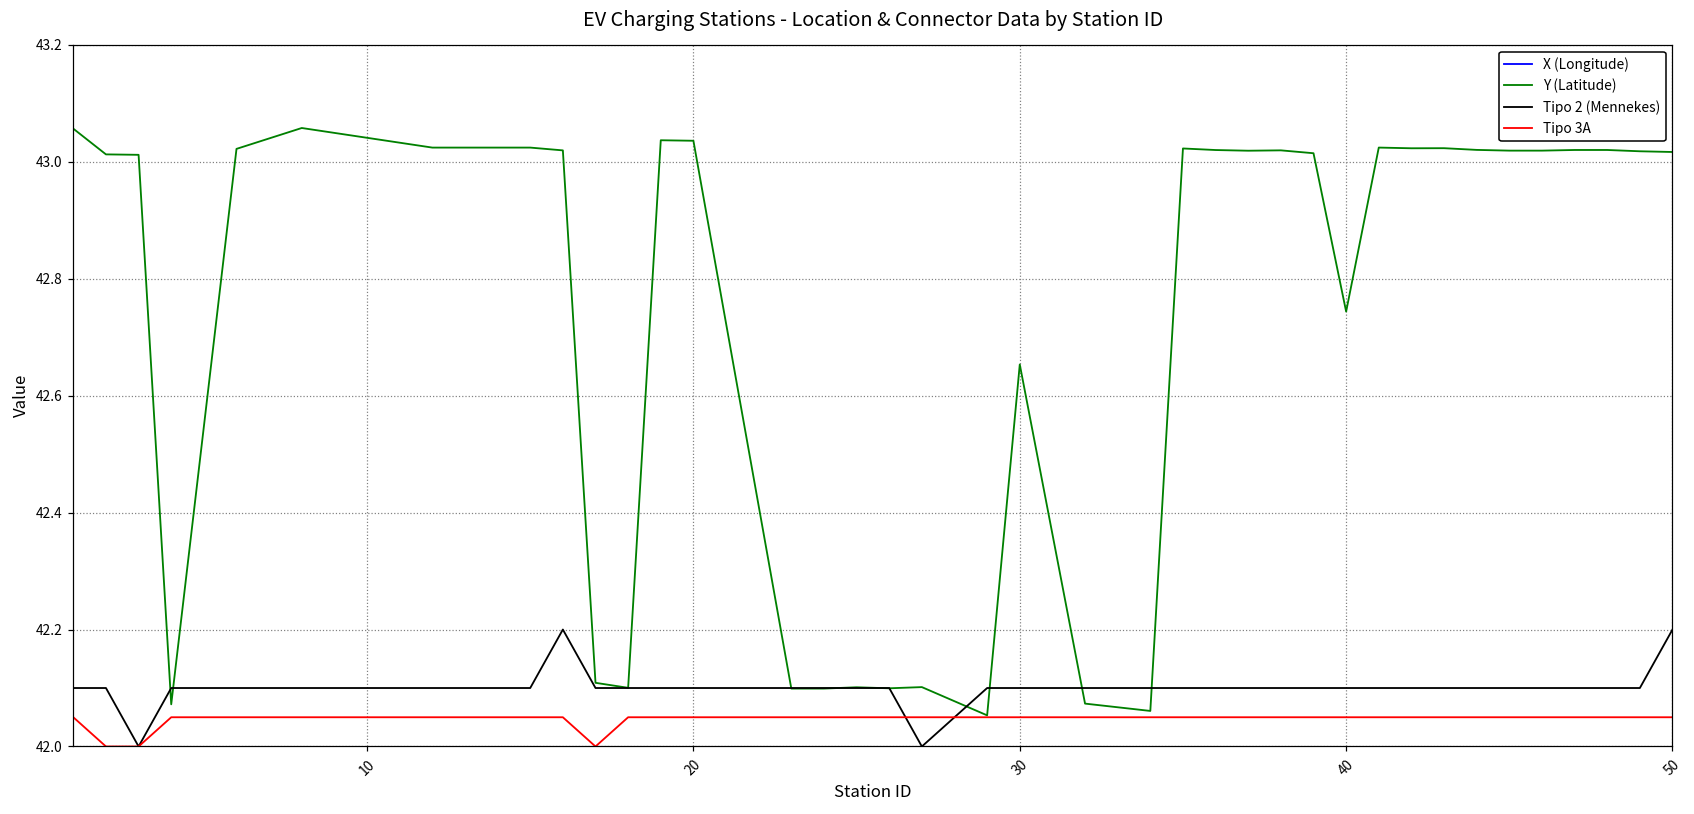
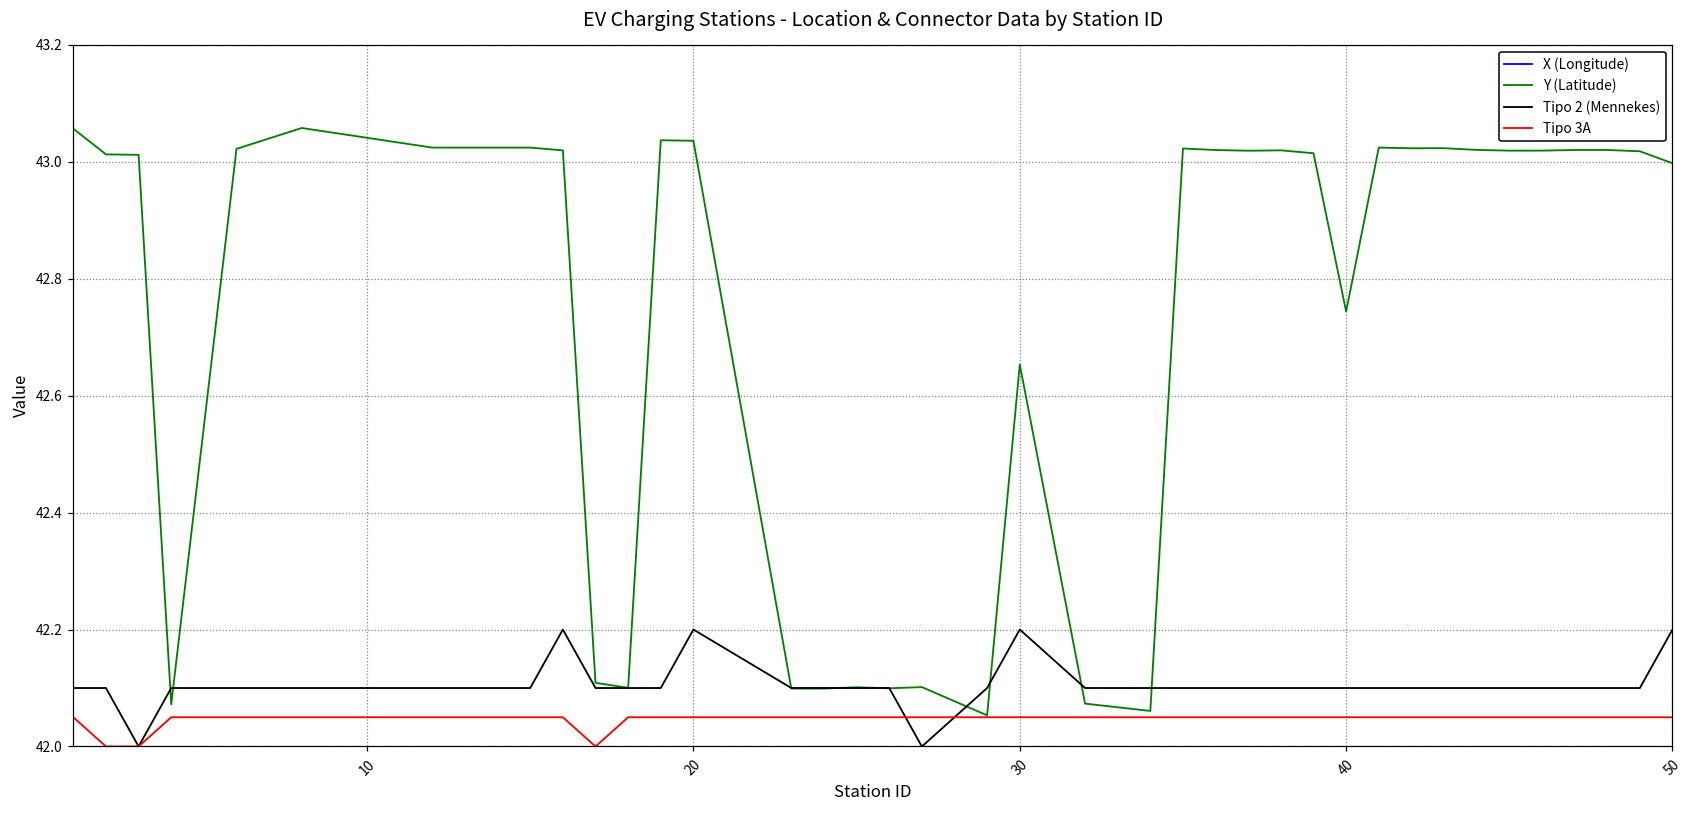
Tipo 2 (Mennekes), 20: 42.10 -> 42.20
Tipo 2 (Mennekes), 30: 42.10 -> 42.20
Y (Latitude), 50: 43.02 -> 43.00
